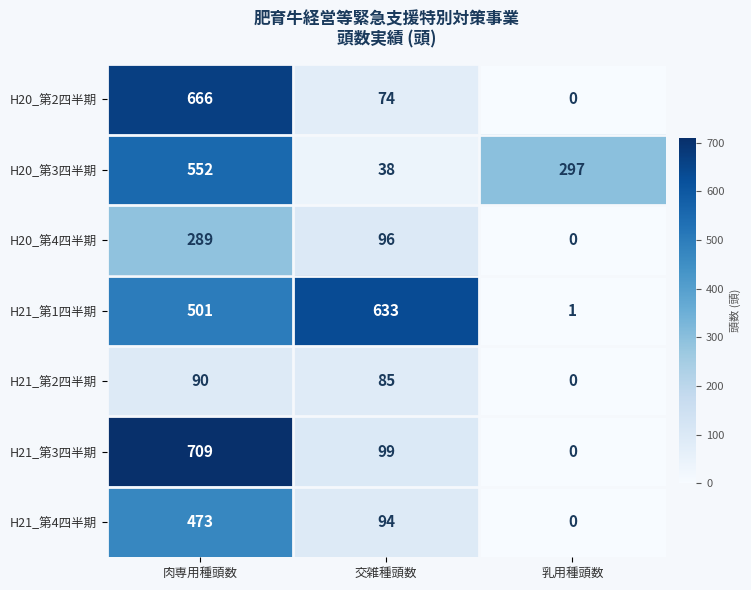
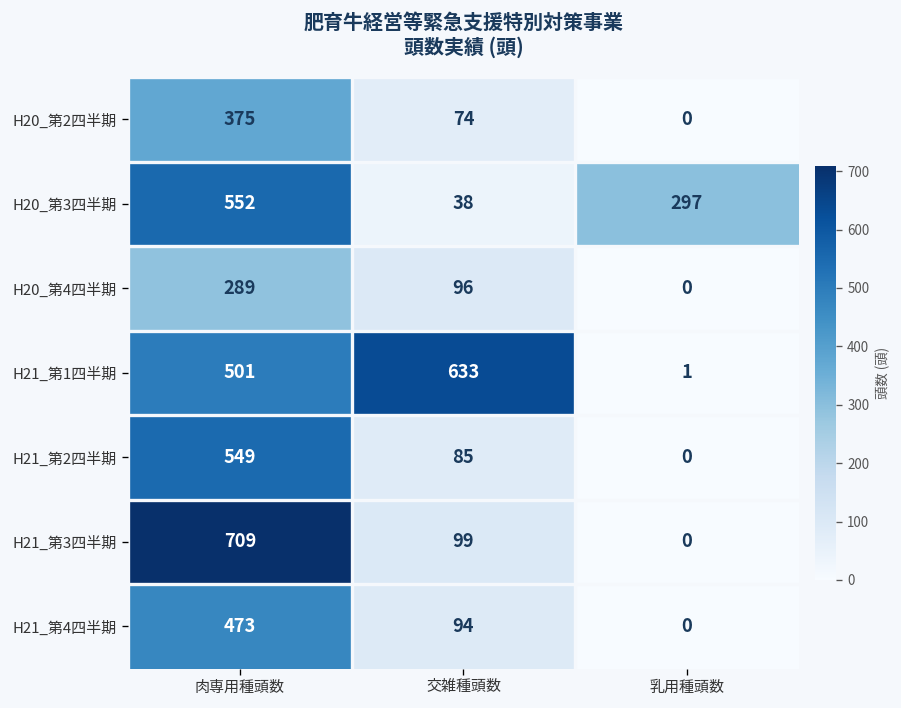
H20_第2四半期, 肉専用種頭数: 666 -> 375
H21_第2四半期, 肉専用種頭数: 90 -> 549
